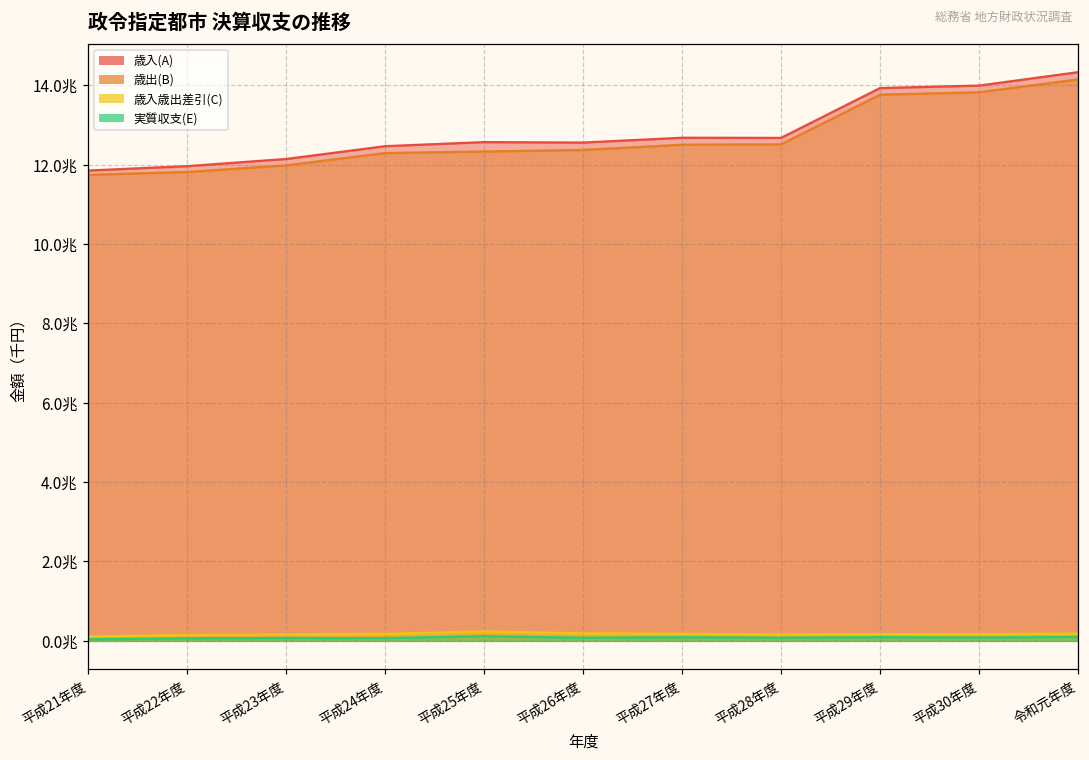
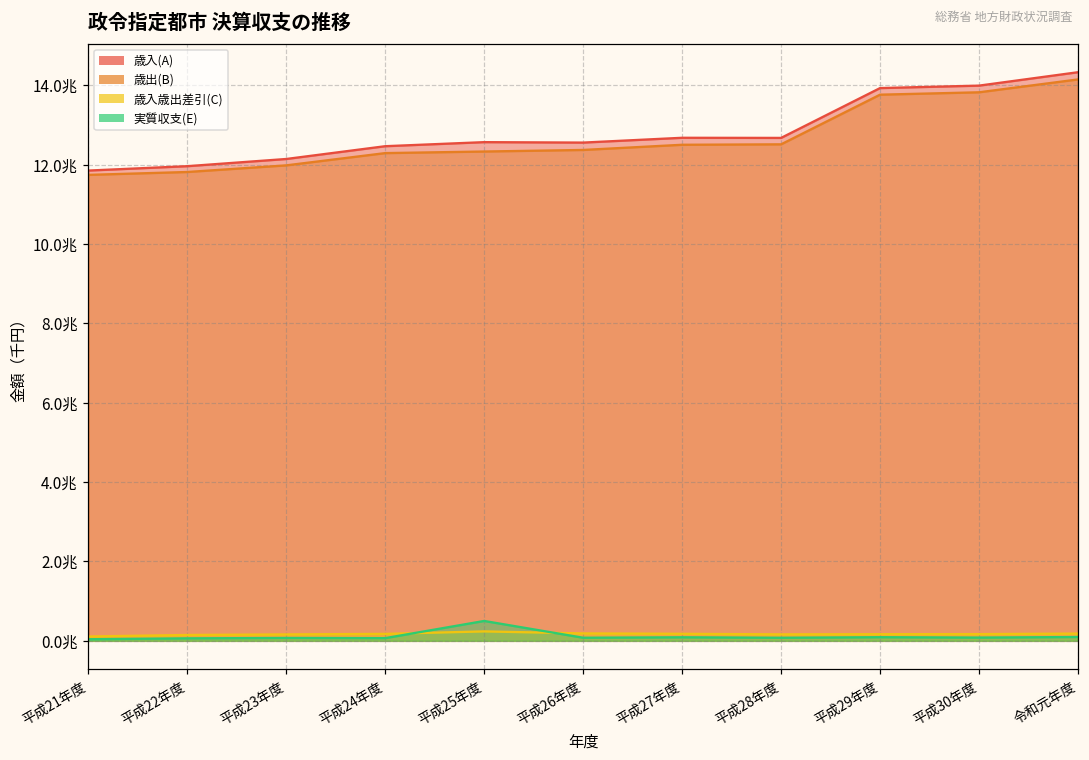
実質収支(E), 平成25年度: 0.1兆 -> 0.5兆
